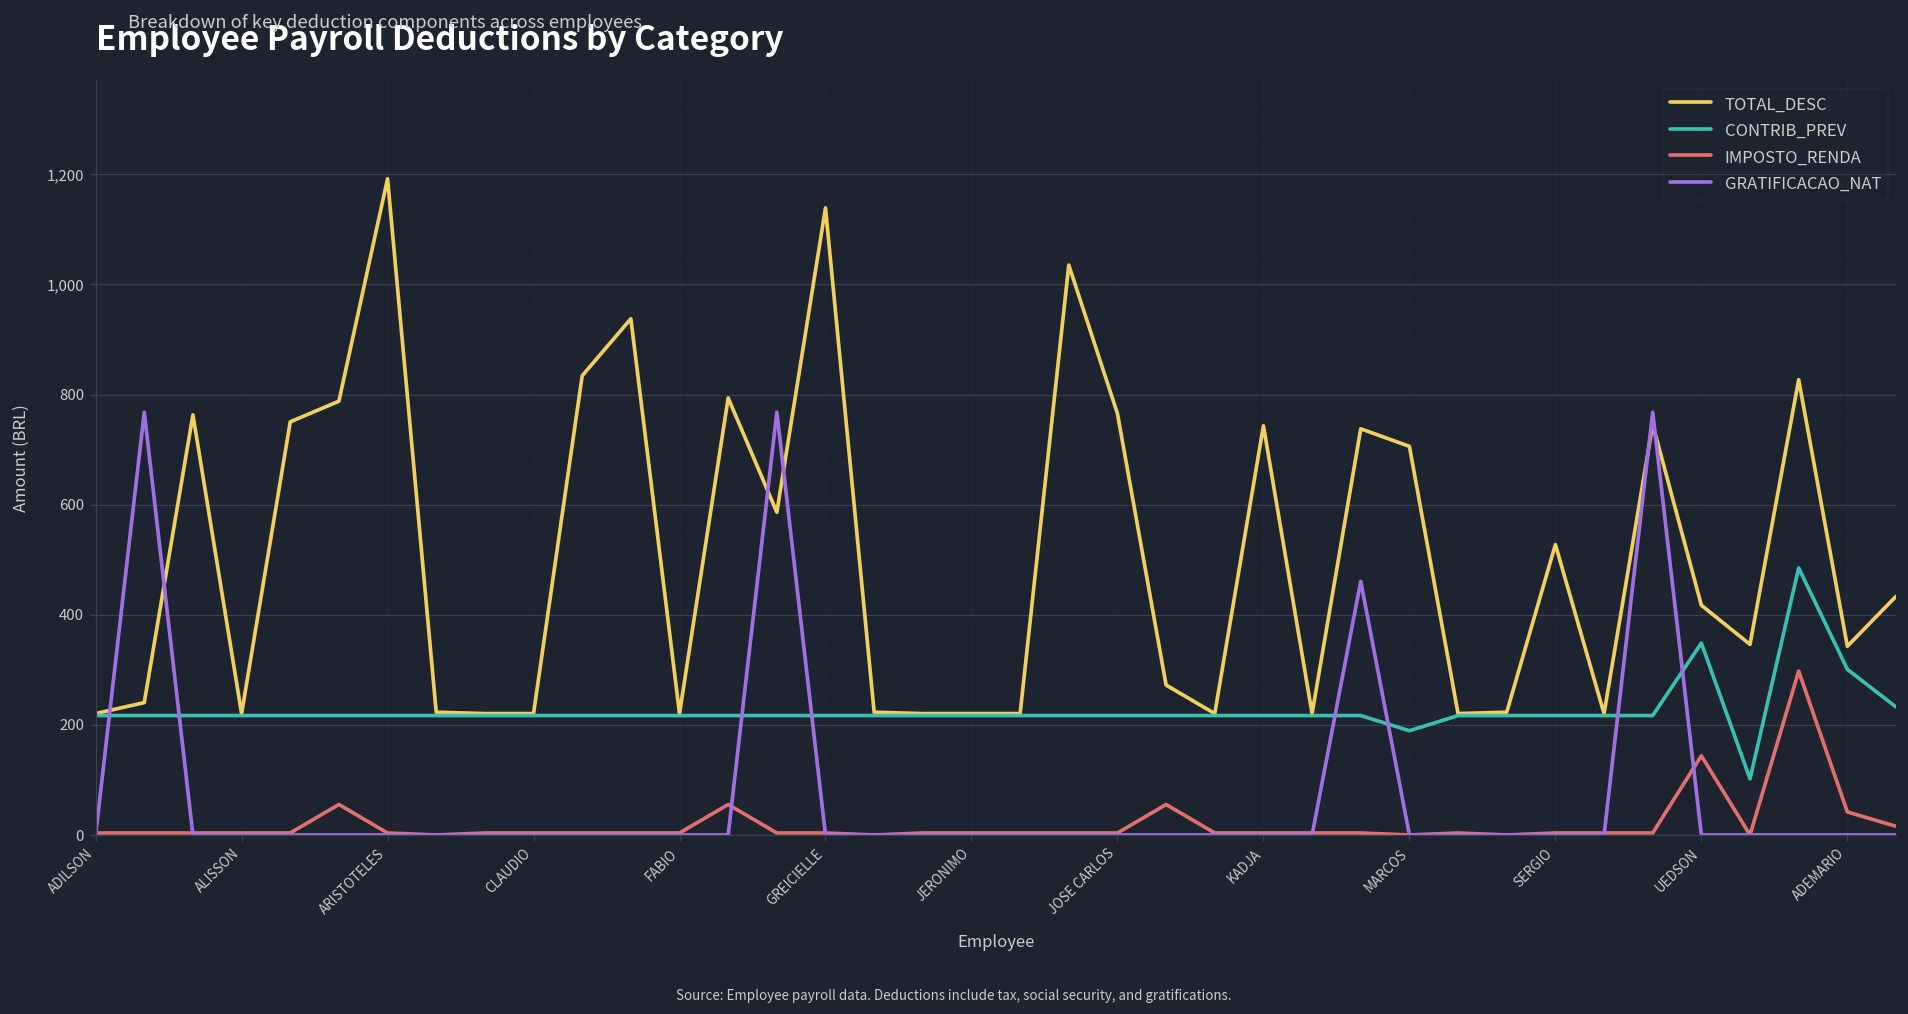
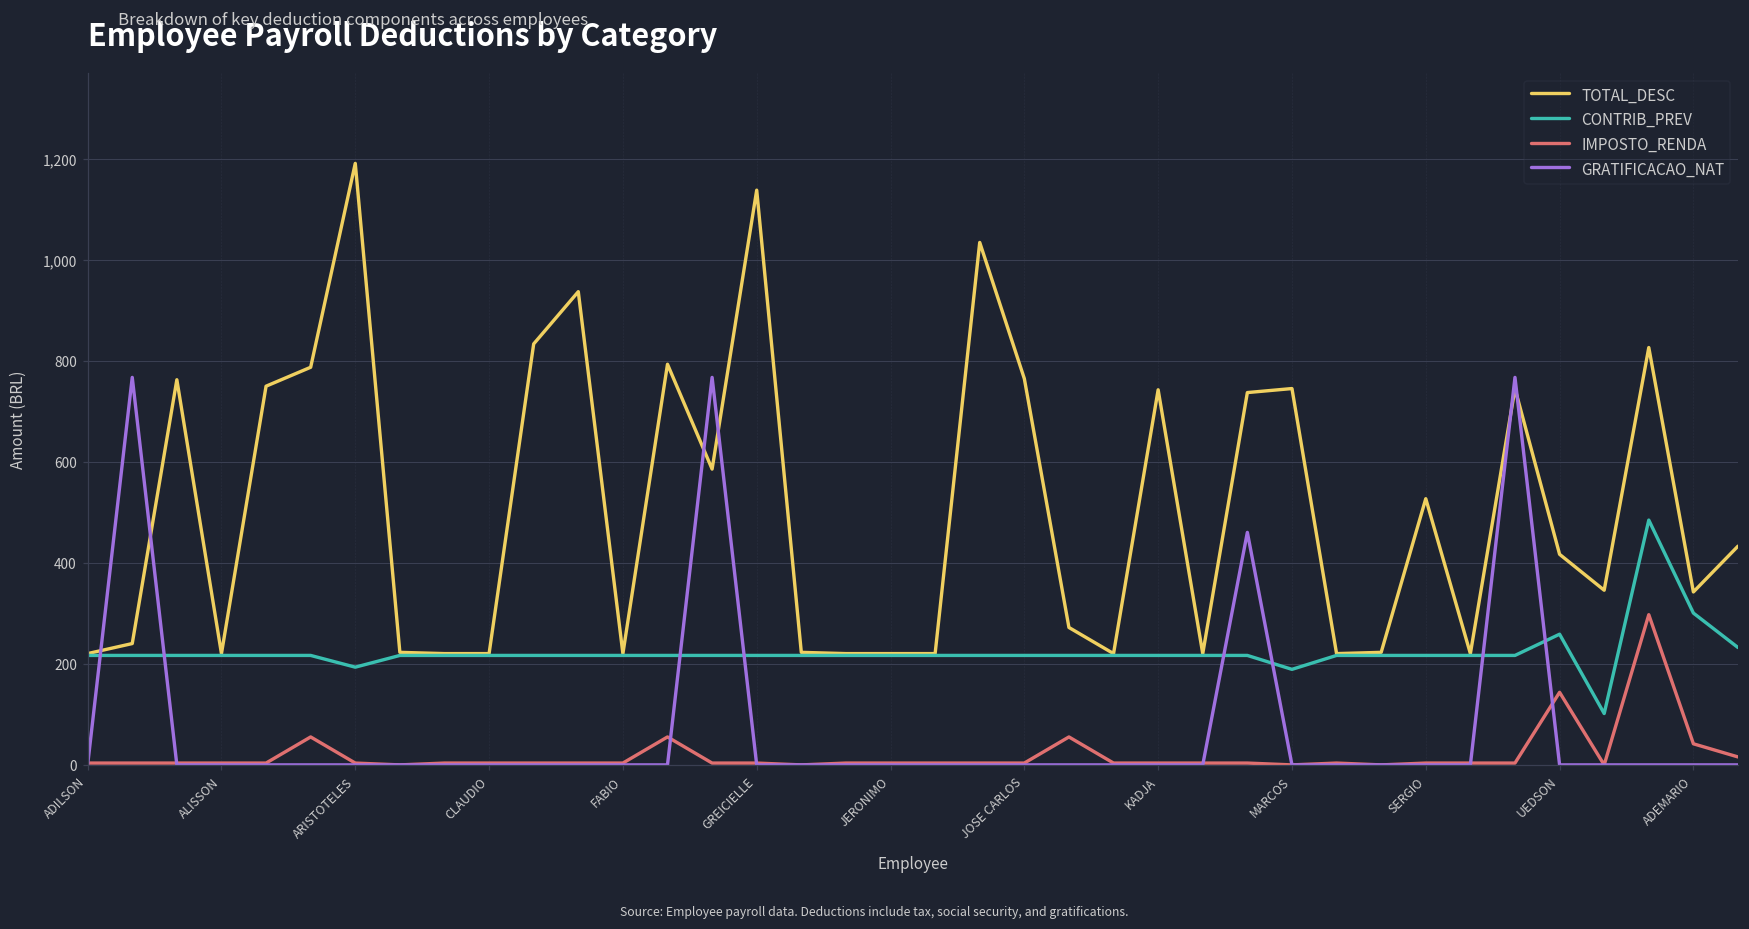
CONTRIB_PREV, ARISTOTELES: 220 -> 190
TOTAL_DESC, MARCOS: 710 -> 750
CONTRIB_PREV, UEDSON: 350 -> 260
